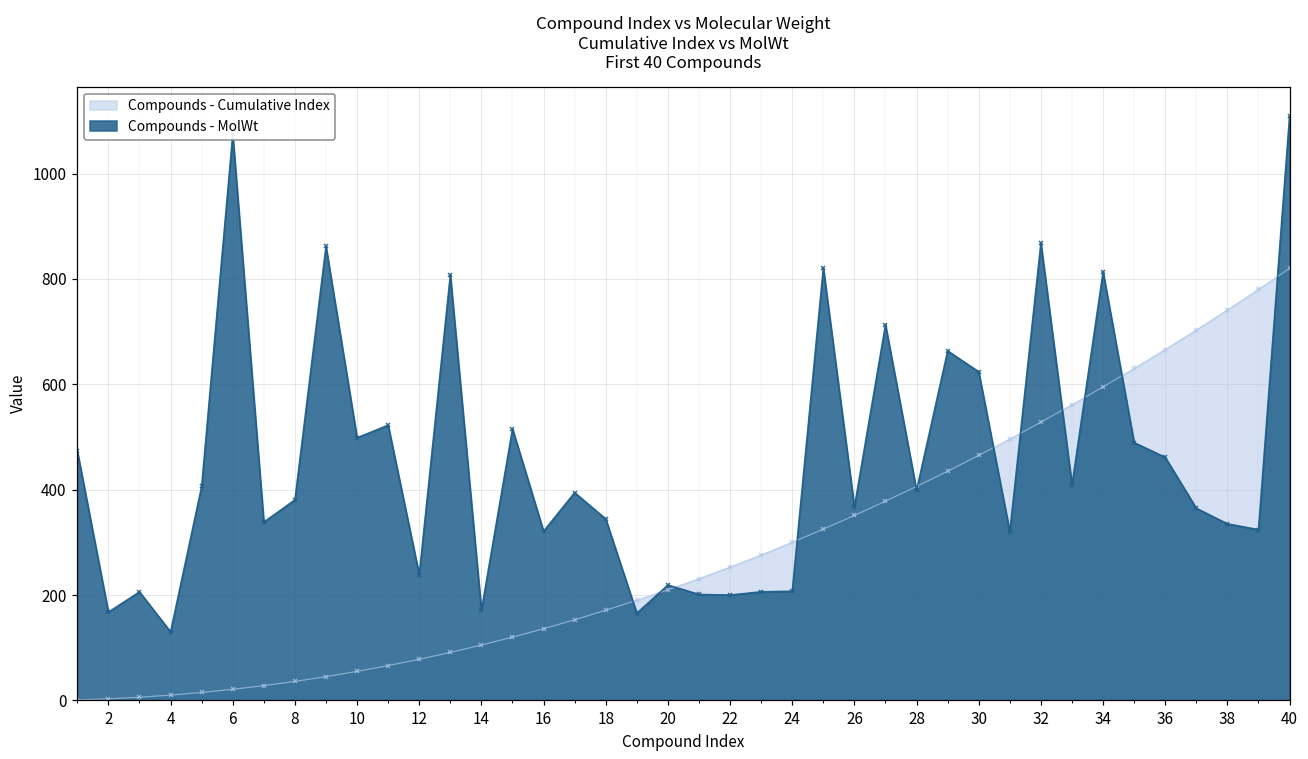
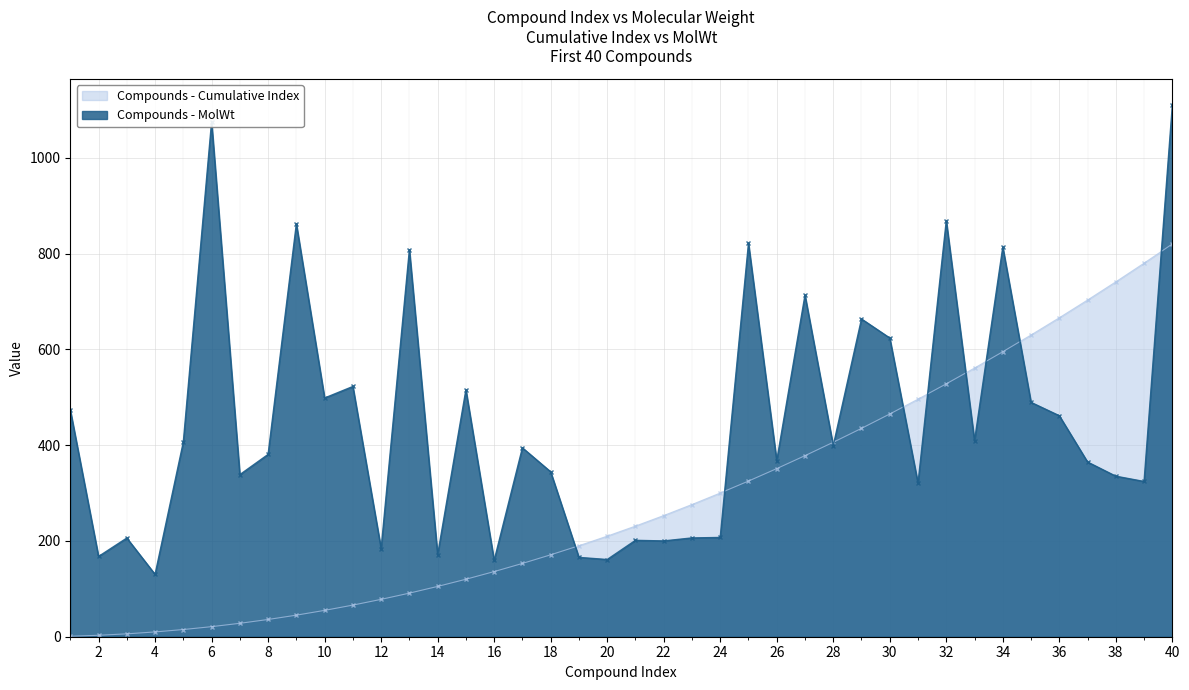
Compounds - MolWt, 12: 240 -> 180
Compounds - MolWt, 16: 320 -> 160
Compounds - MolWt, 20: 220 -> 160
